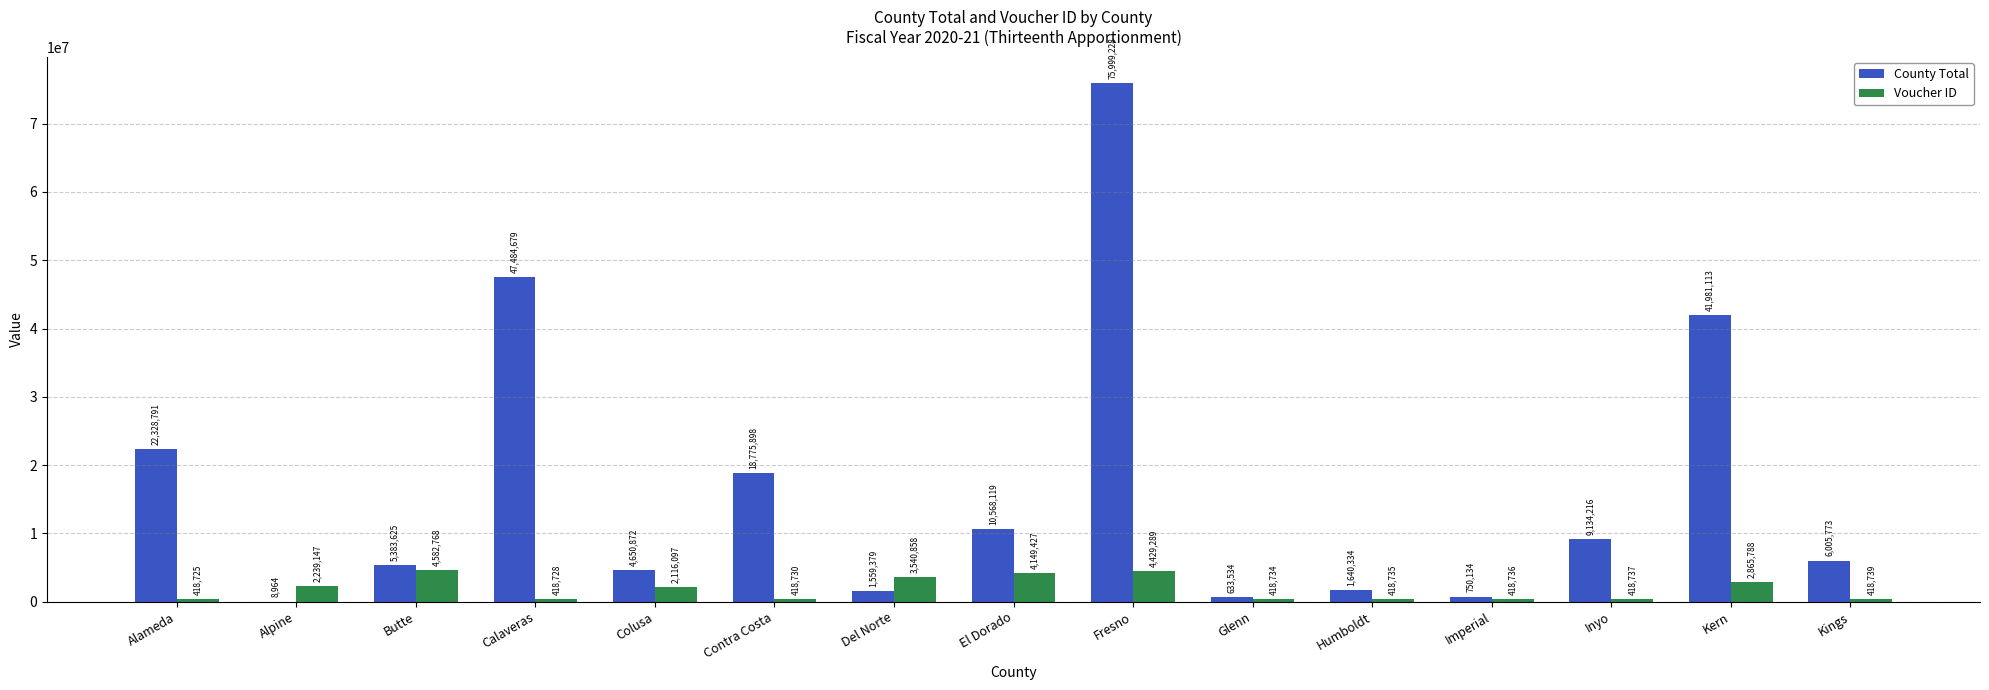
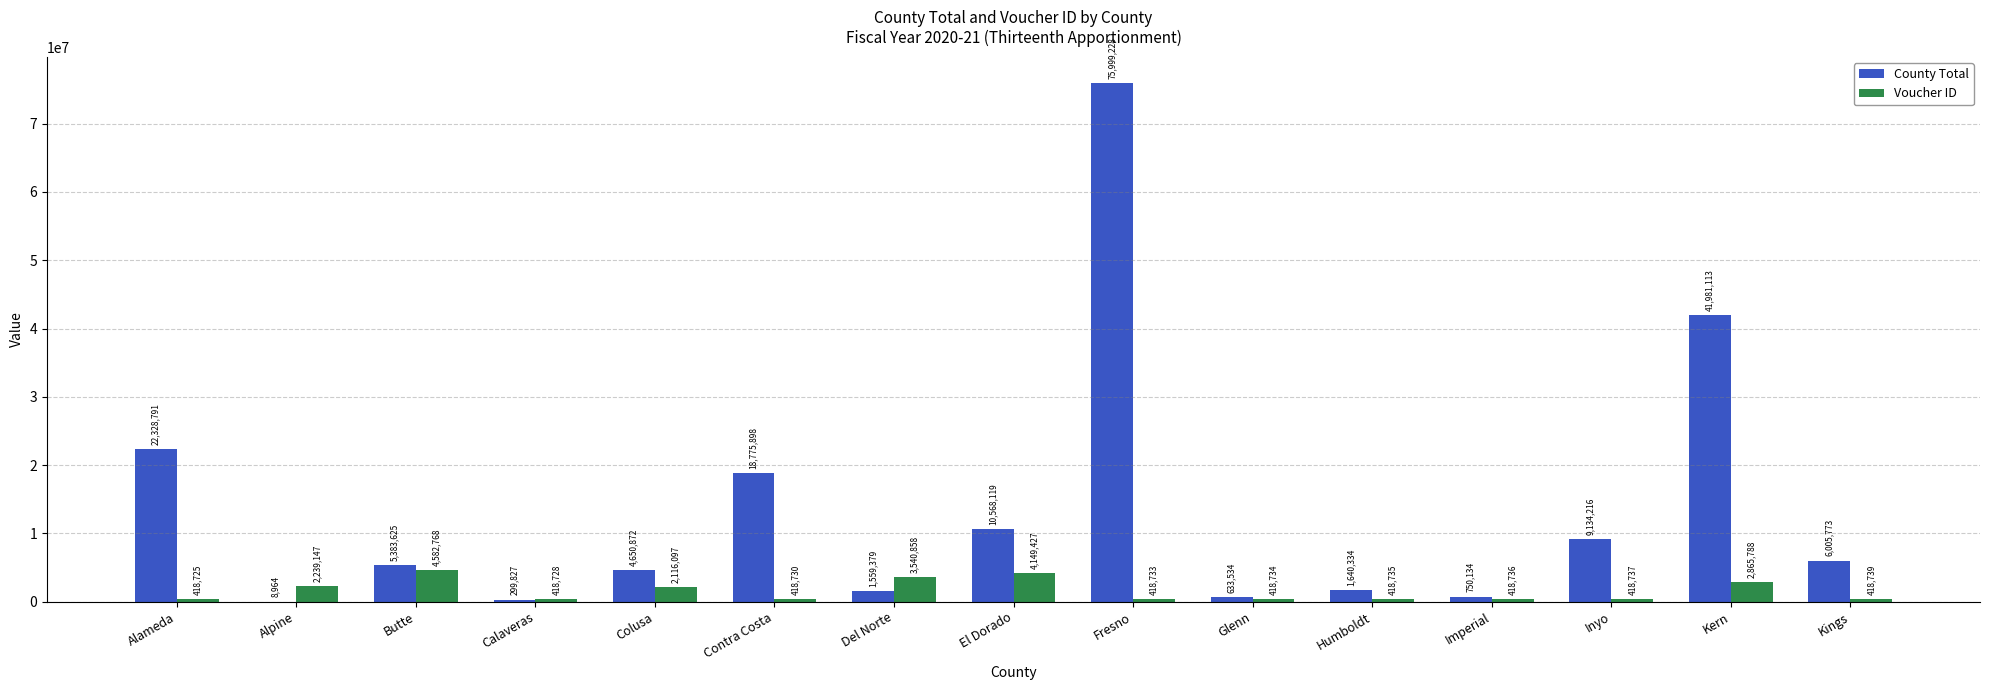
County Total, Calaveras: 47,484,679 -> 299,827
Voucher ID, Fresno: 4,429,289 -> 418,733
